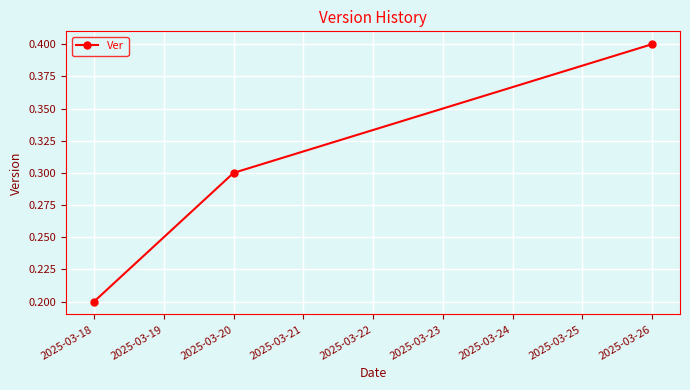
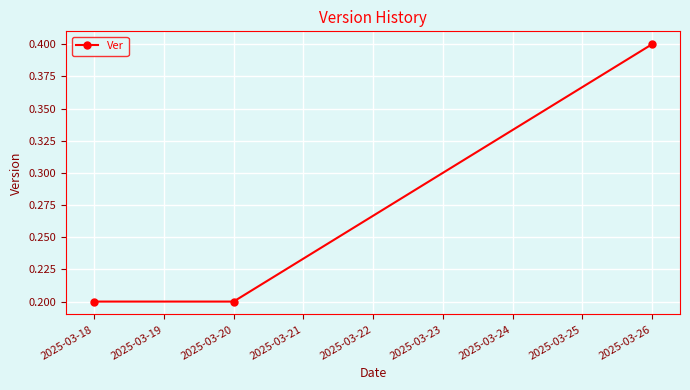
2025-03-20: 0.3 -> 0.2
